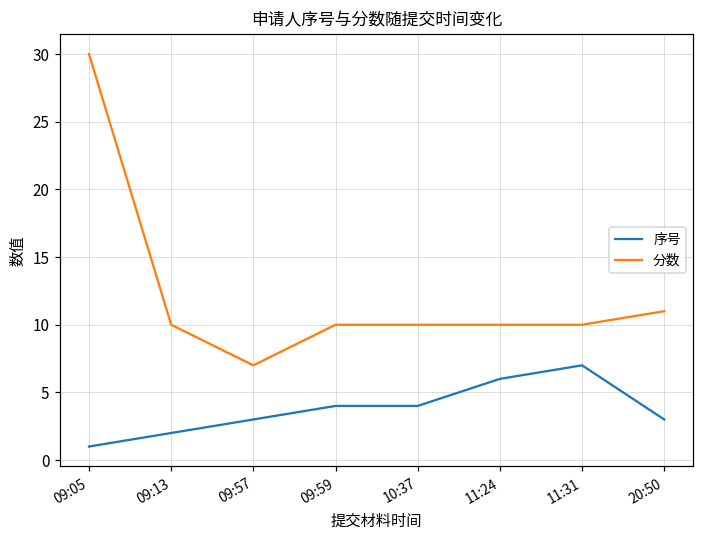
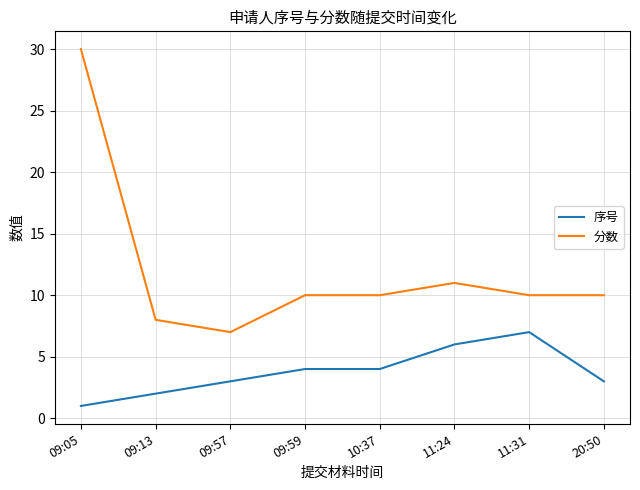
分数, 09:13: 10 -> 8
分数, 11:24: 10 -> 11
分数, 20:50: 11 -> 10
